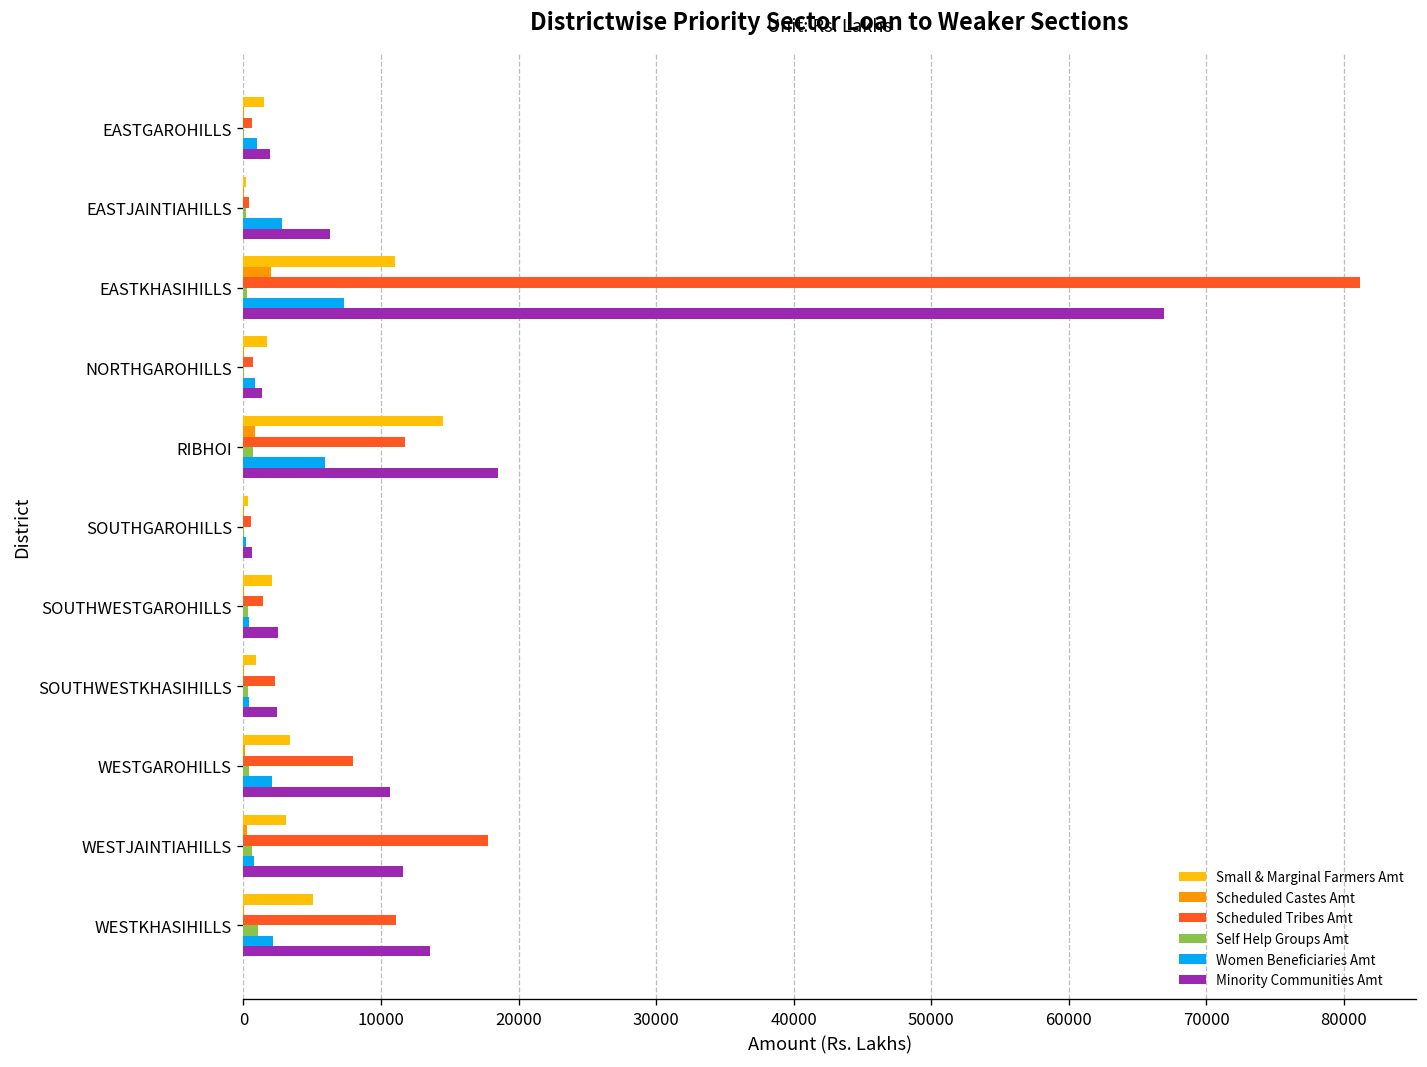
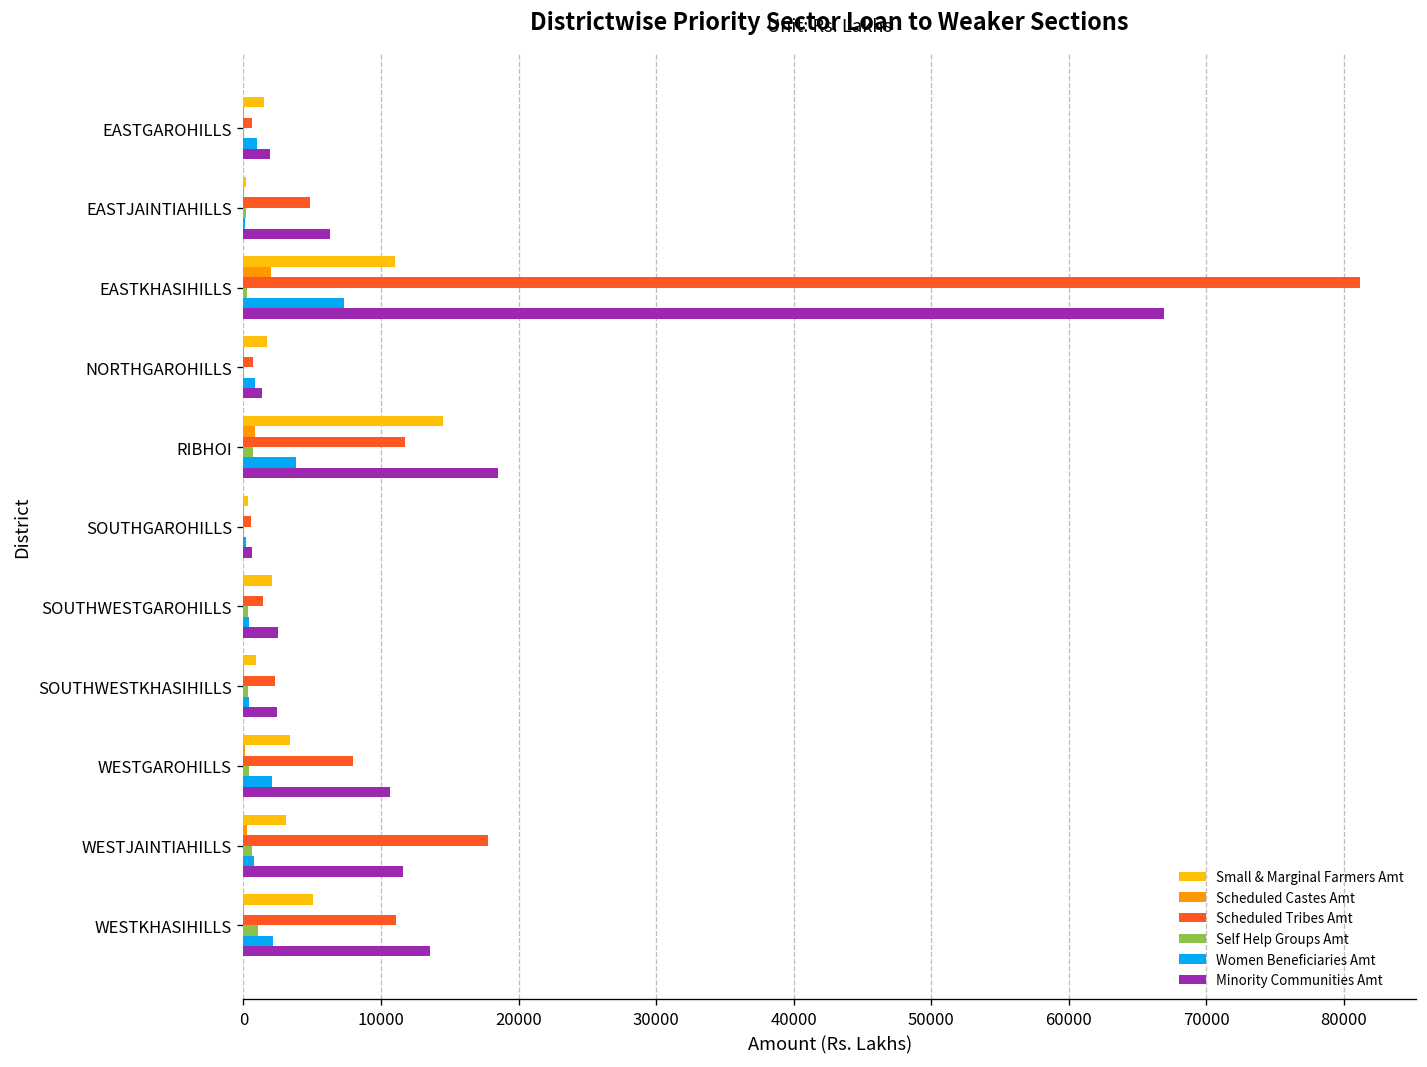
Scheduled Tribes Amt, EASTJAINTIAHILLS: 400 -> 4800
Women Beneficiaries Amt, EASTJAINTIAHILLS: 2800 -> 100
Women Beneficiaries Amt, RIBHOI: 5900 -> 3800
